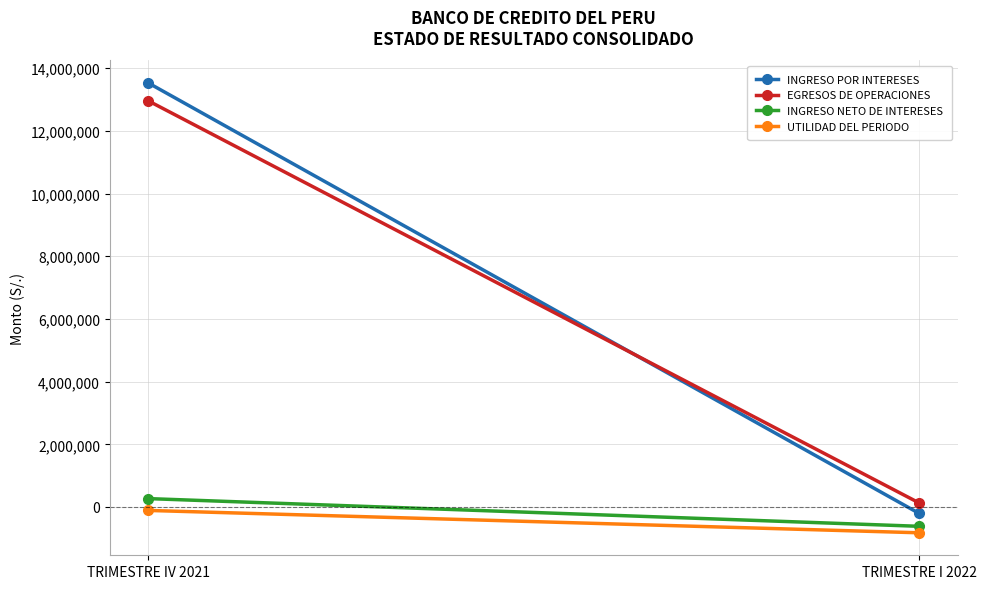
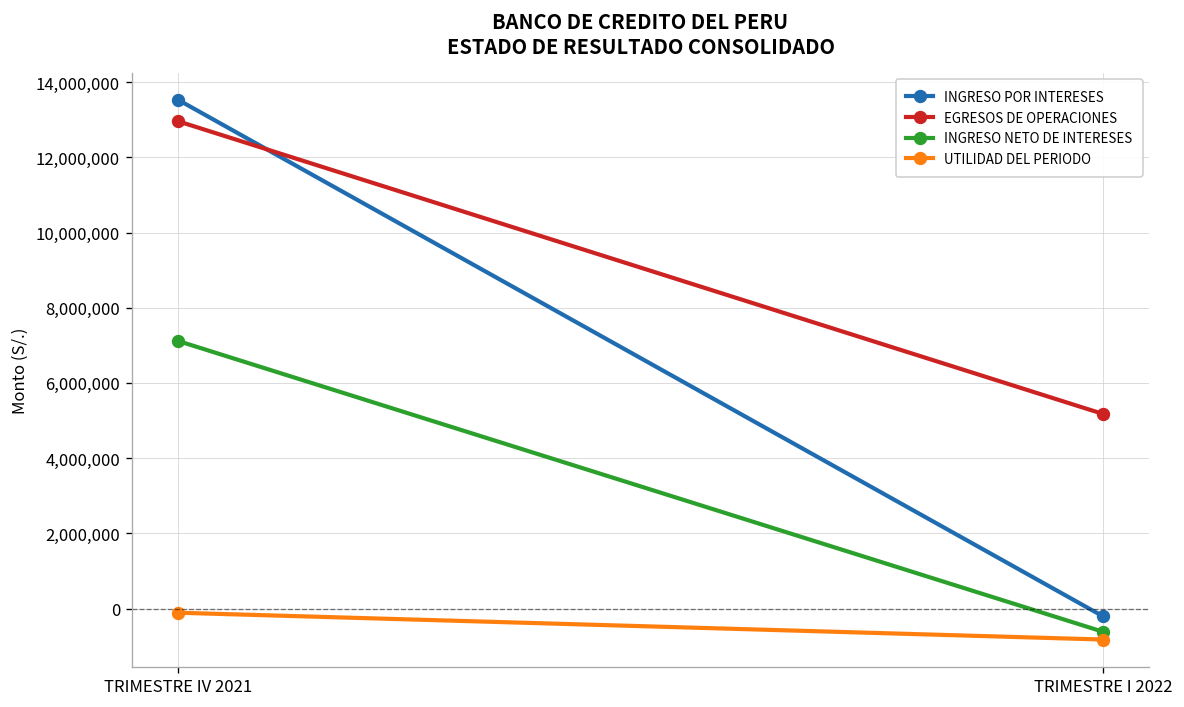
INGRESO NETO DE INTERESES, TRIMESTRE IV 2021: 300,000 -> 7,100,000
EGRESOS DE OPERACIONES, TRIMESTRE I 2022: 100,000 -> 5,200,000
